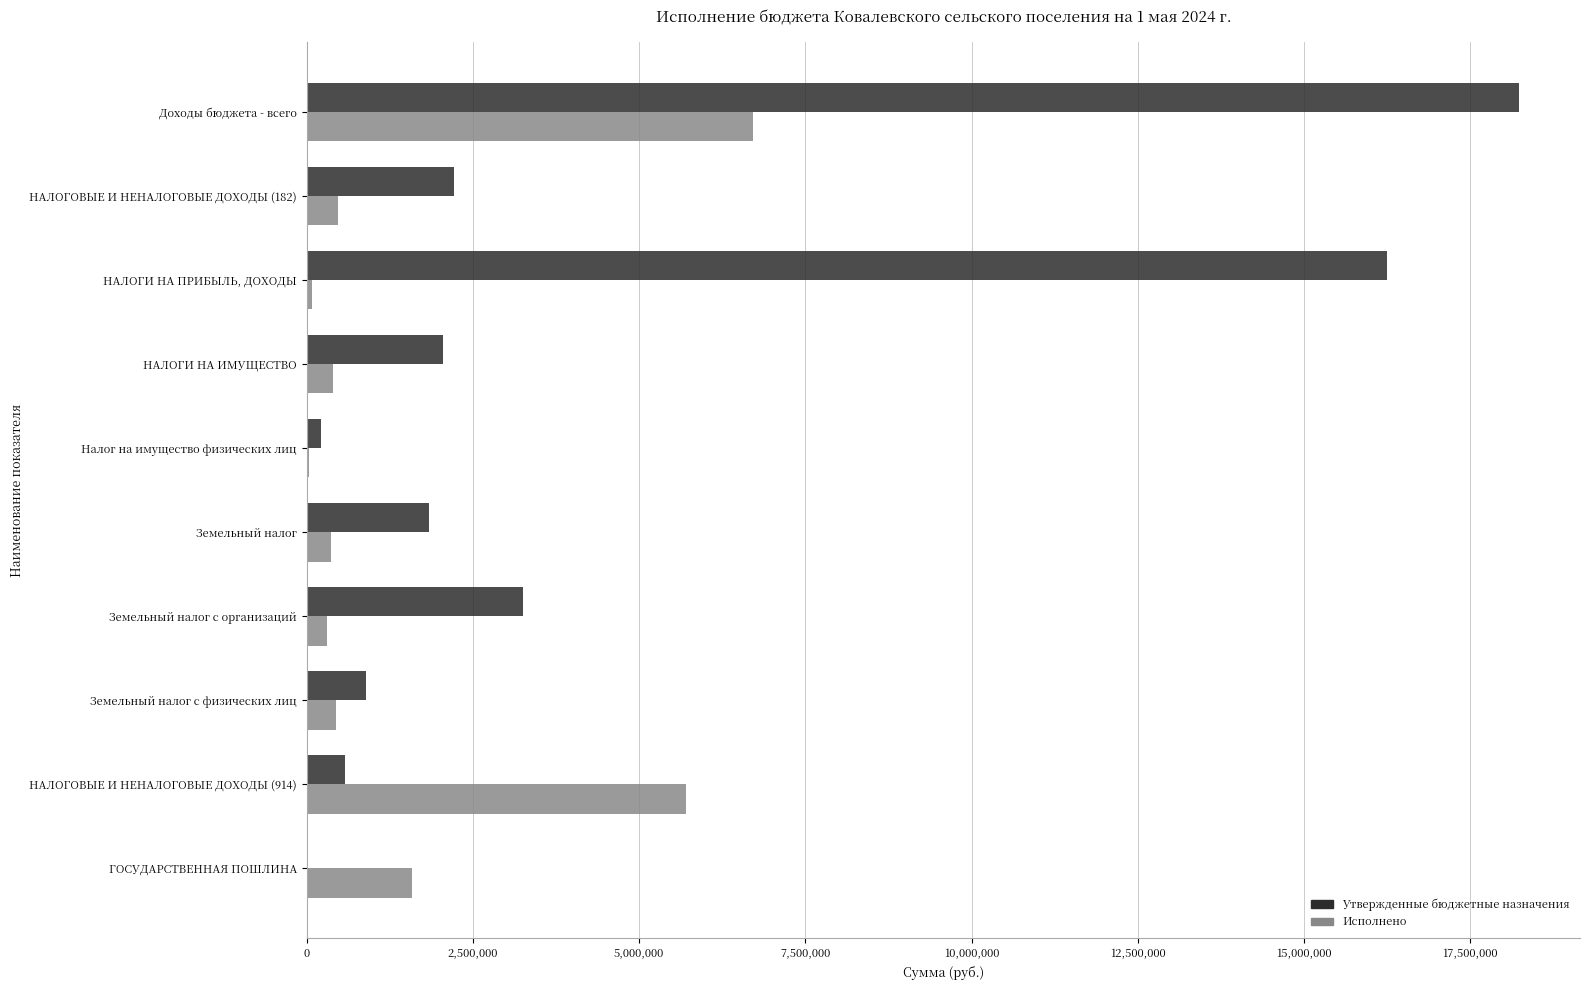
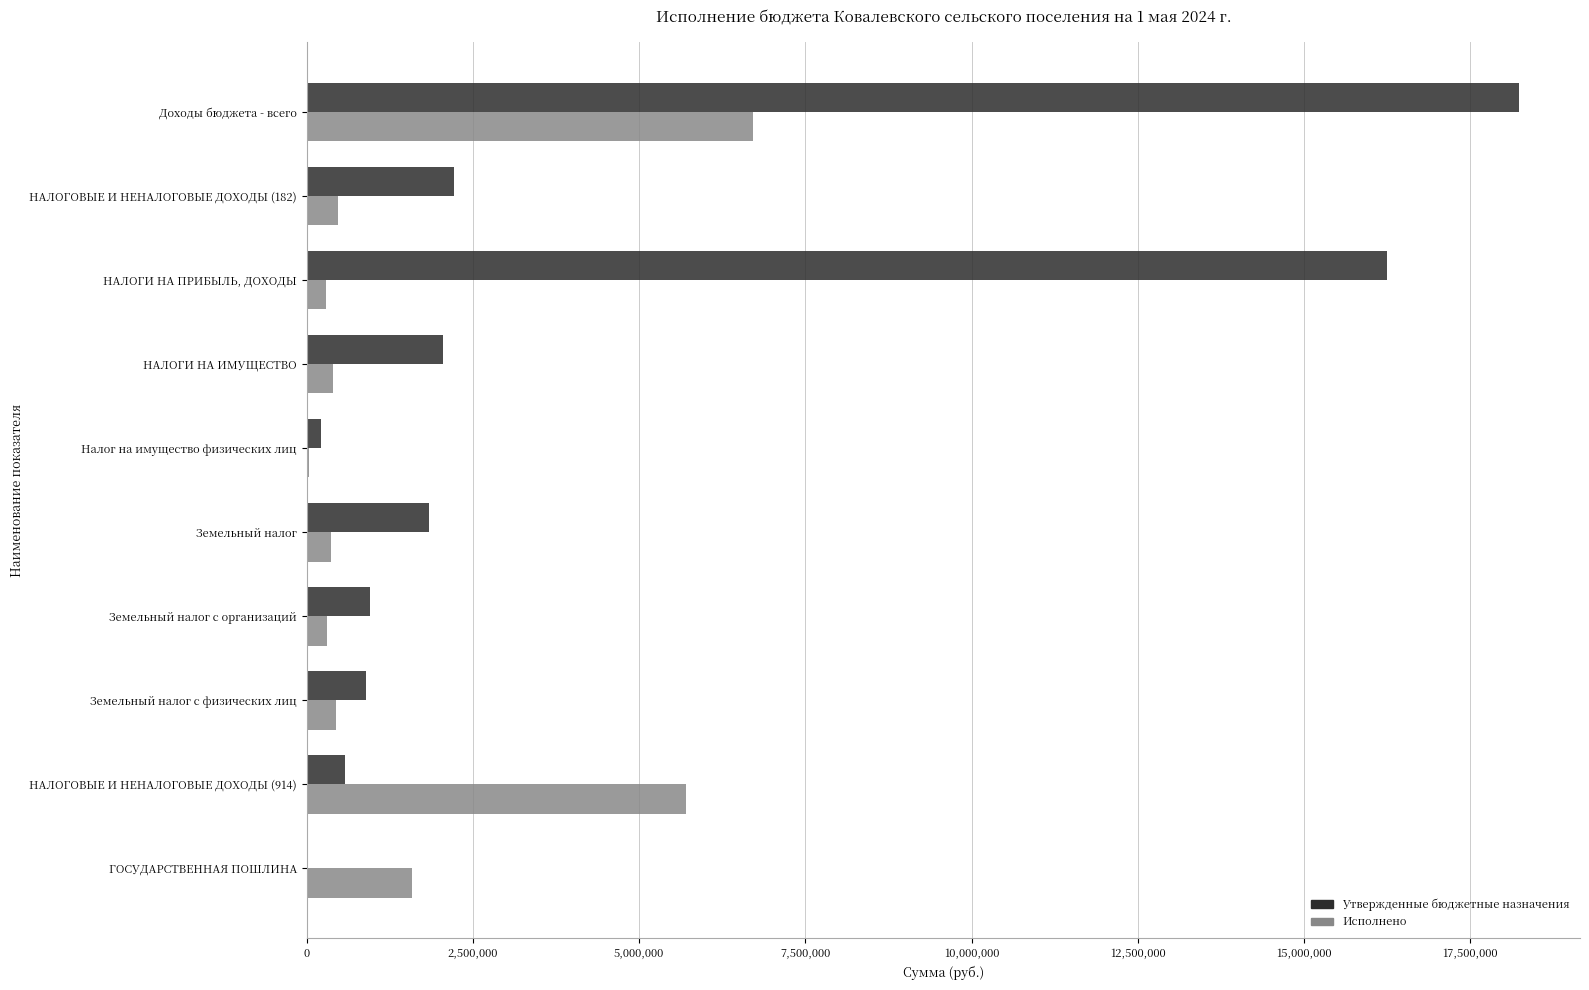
Исполнено, НАЛОГИ НА ПРИБЫЛЬ, ДОХОДЫ: 100,000 -> 300,000
Утвержденные бюджетные назначения, Земельный налог с организаций: 3,300,000 -> 1,000,000
